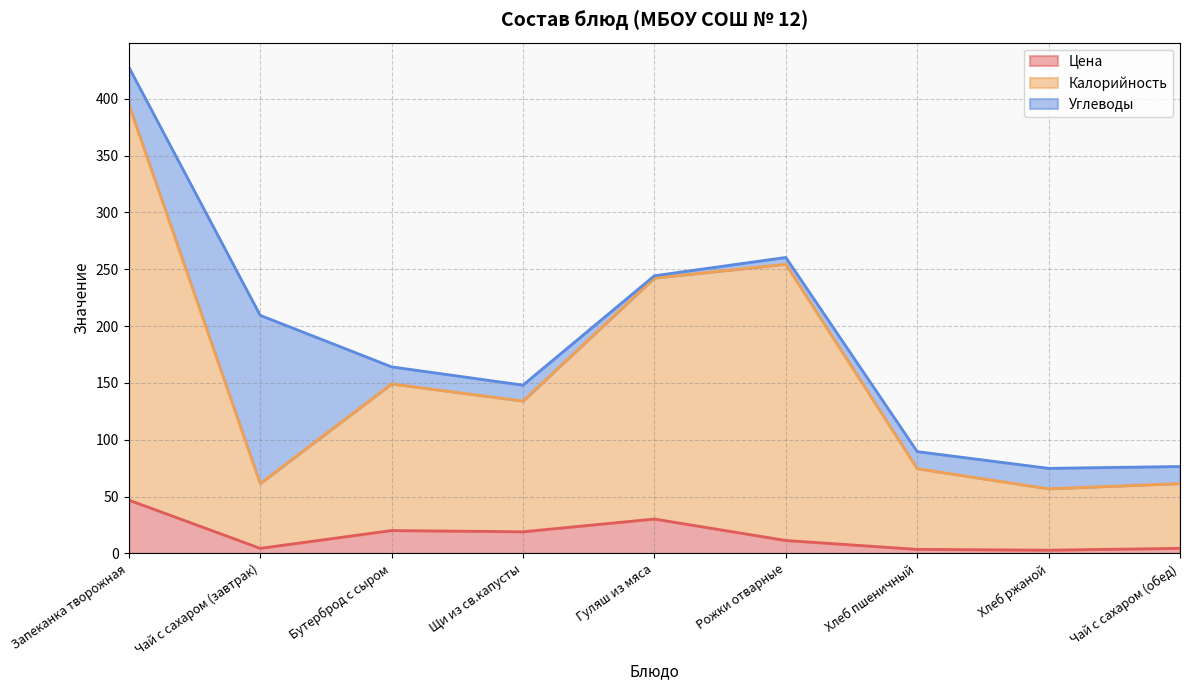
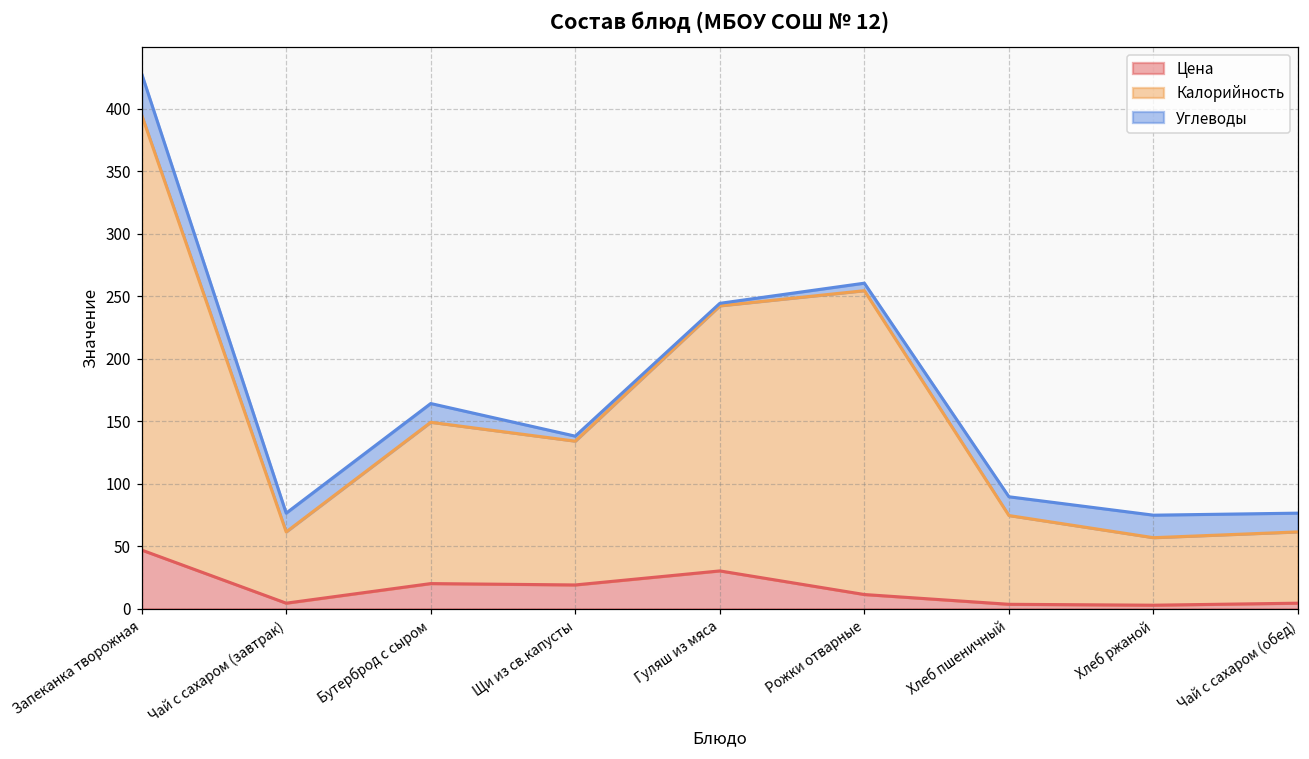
Углеводы, Чай с сахаром (завтрак): 148 -> 15
Углеводы, Щи из св.капусты: 14 -> 4
